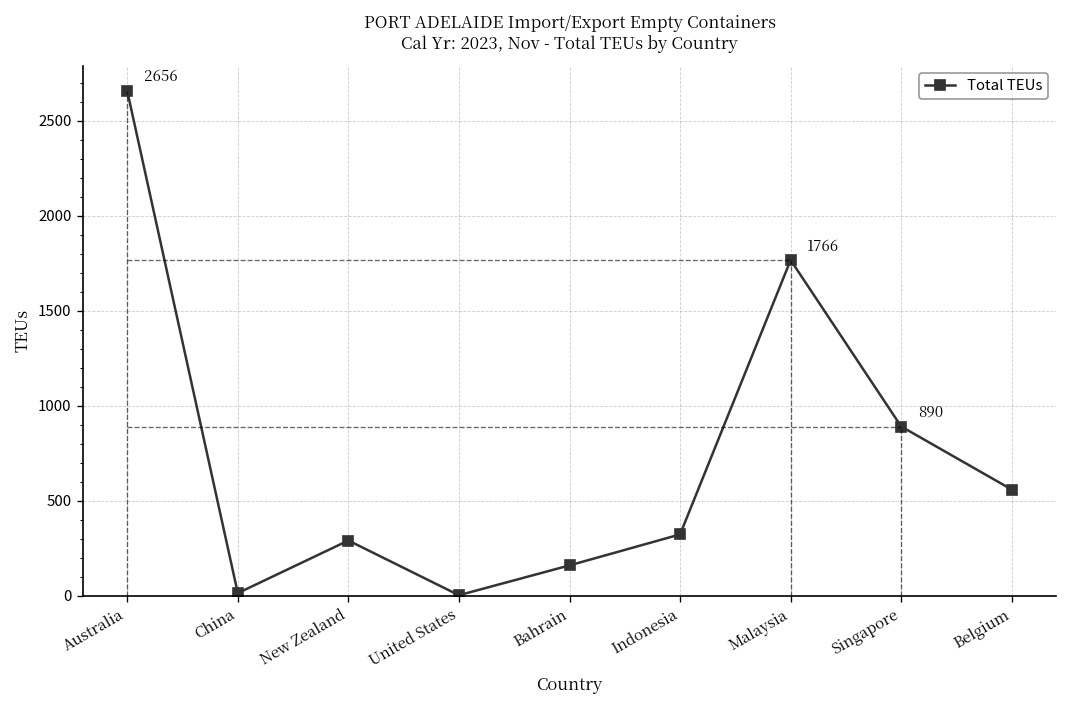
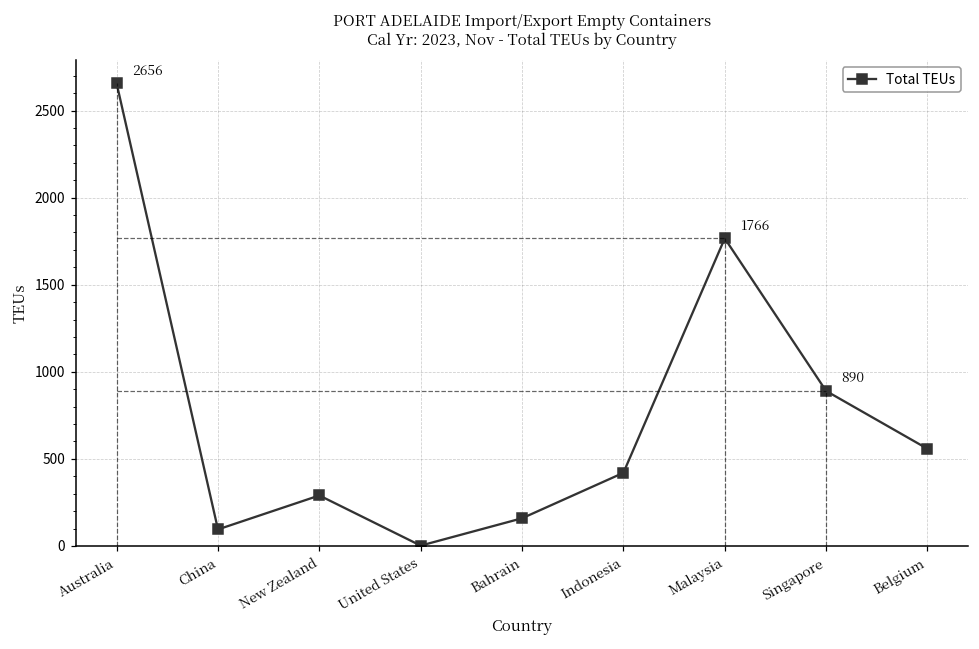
Total TEUs, China: 10 -> 100
Total TEUs, Indonesia: 320 -> 420
